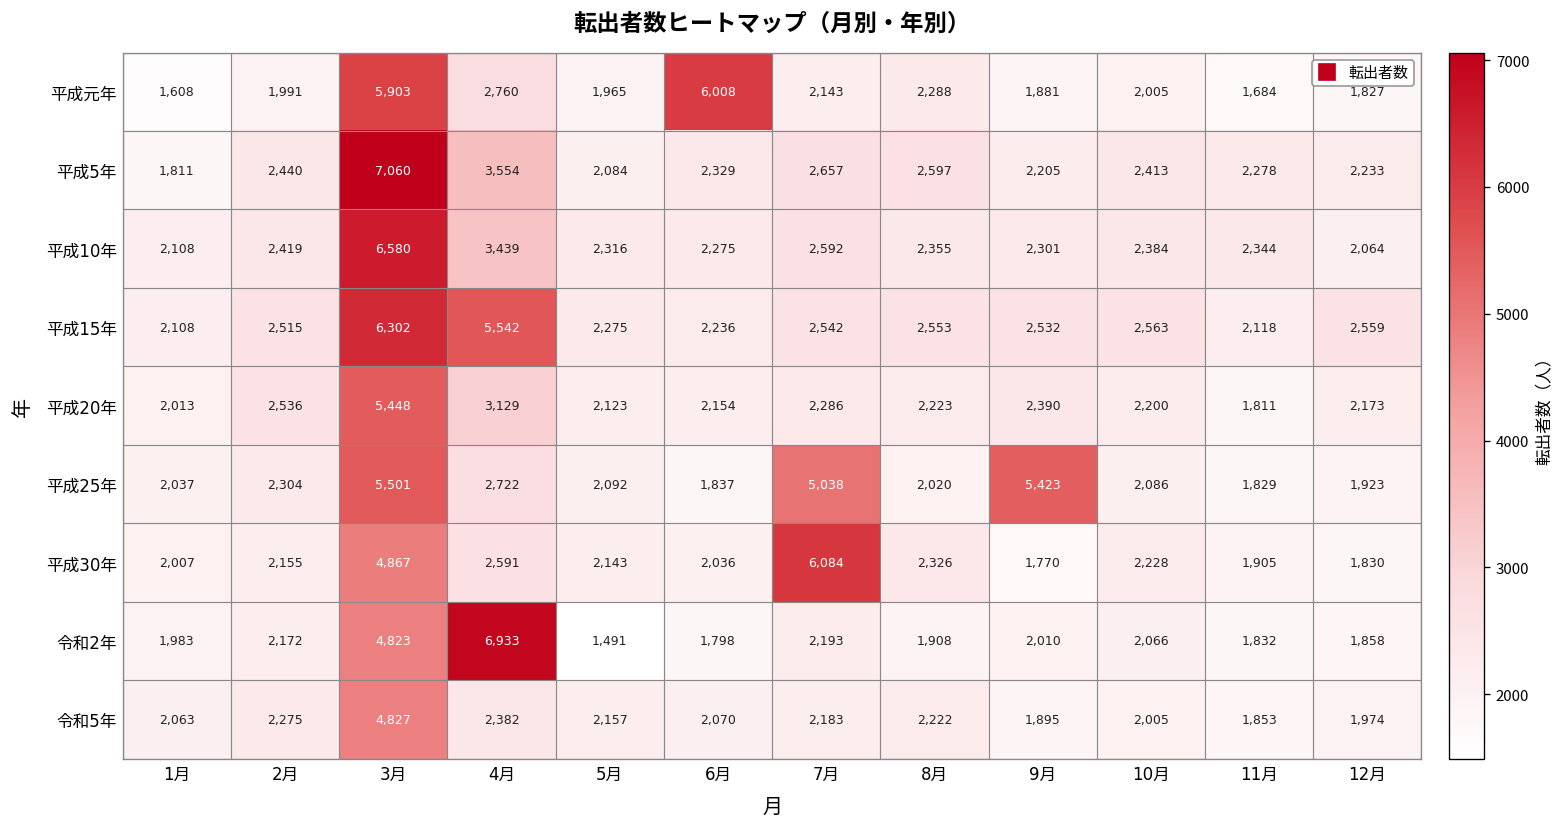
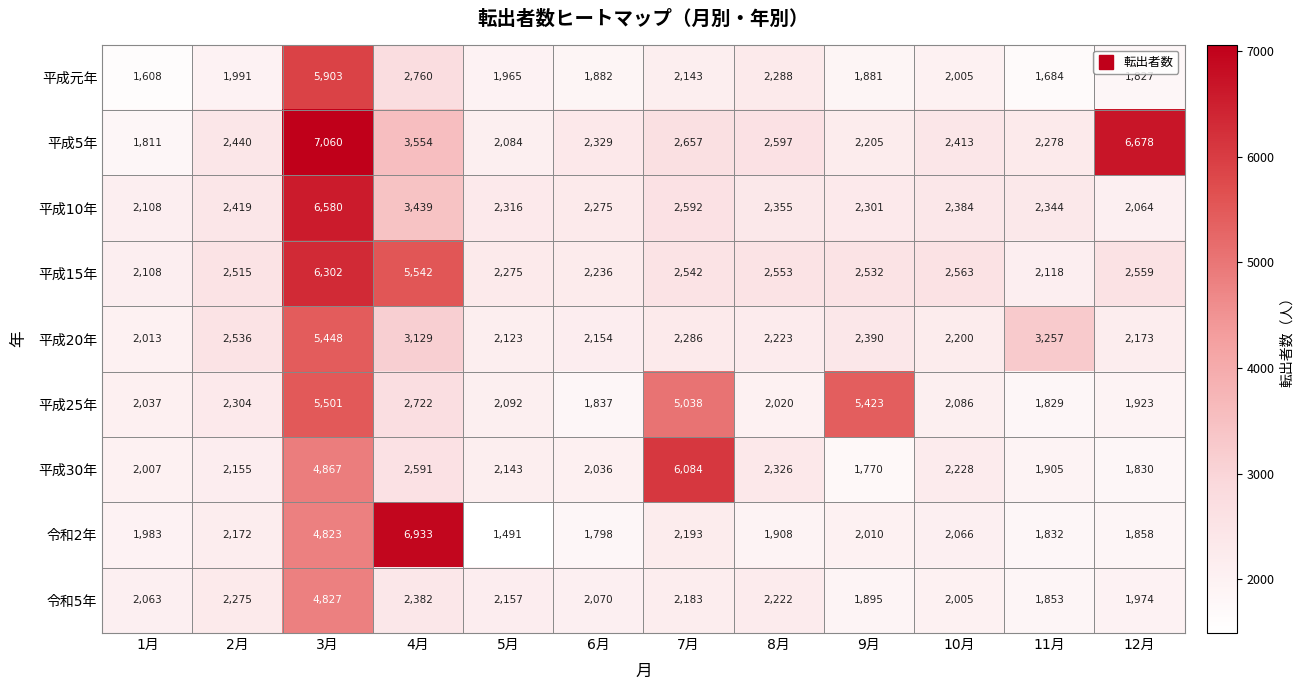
平成元年, 6月: 6,008 -> 1,882
平成5年, 12月: 2,233 -> 6,678
平成20年, 11月: 1,811 -> 3,257
